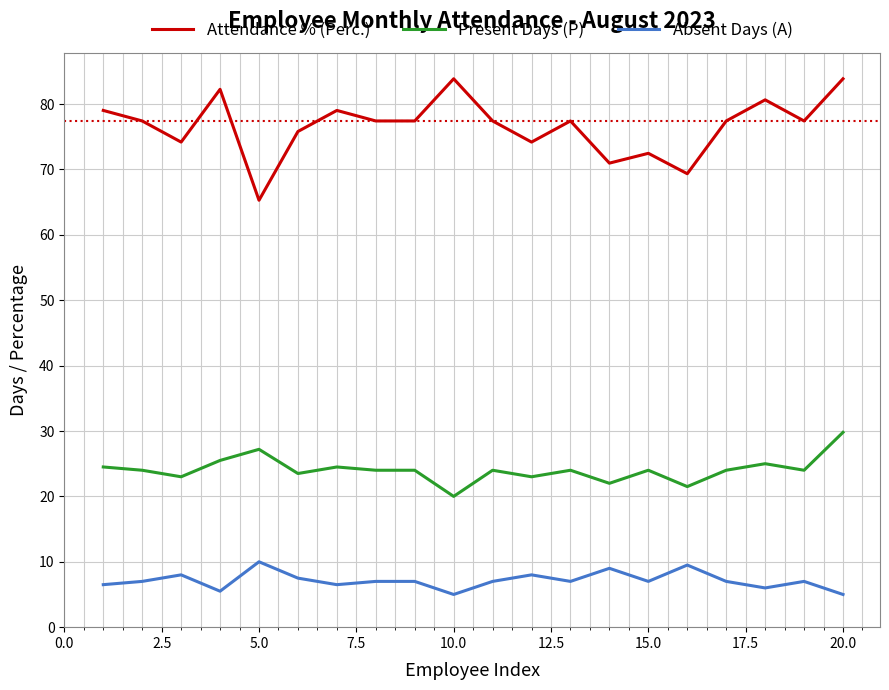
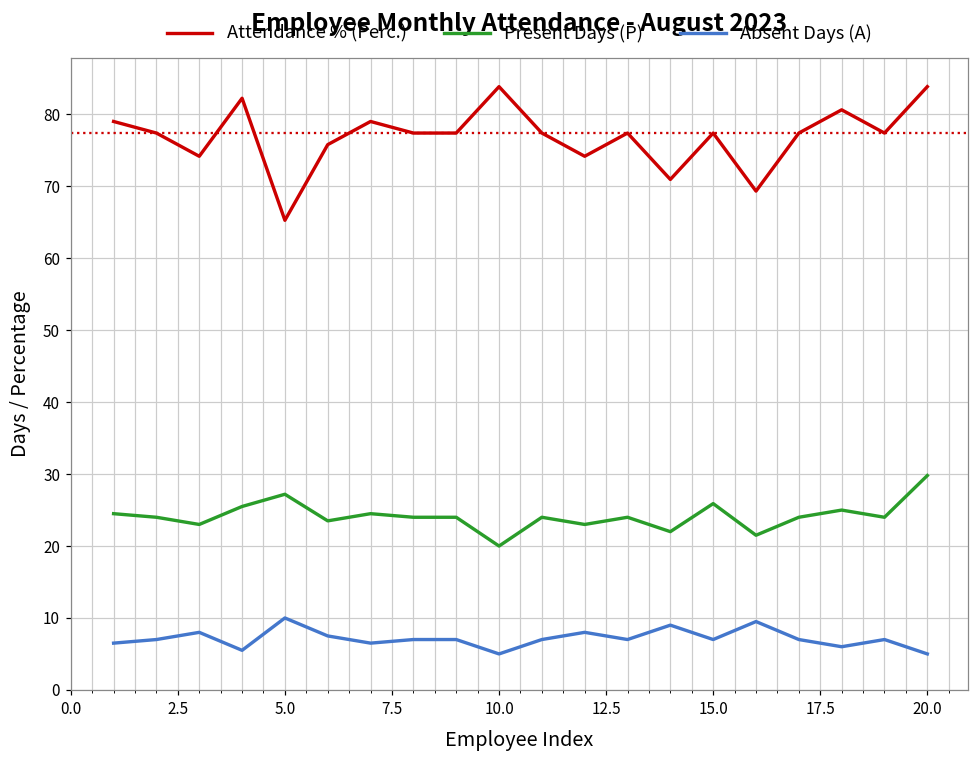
Attendance % (Perc.), 15.0: 72 -> 77
Present Days (P), 15.0: 24 -> 26
